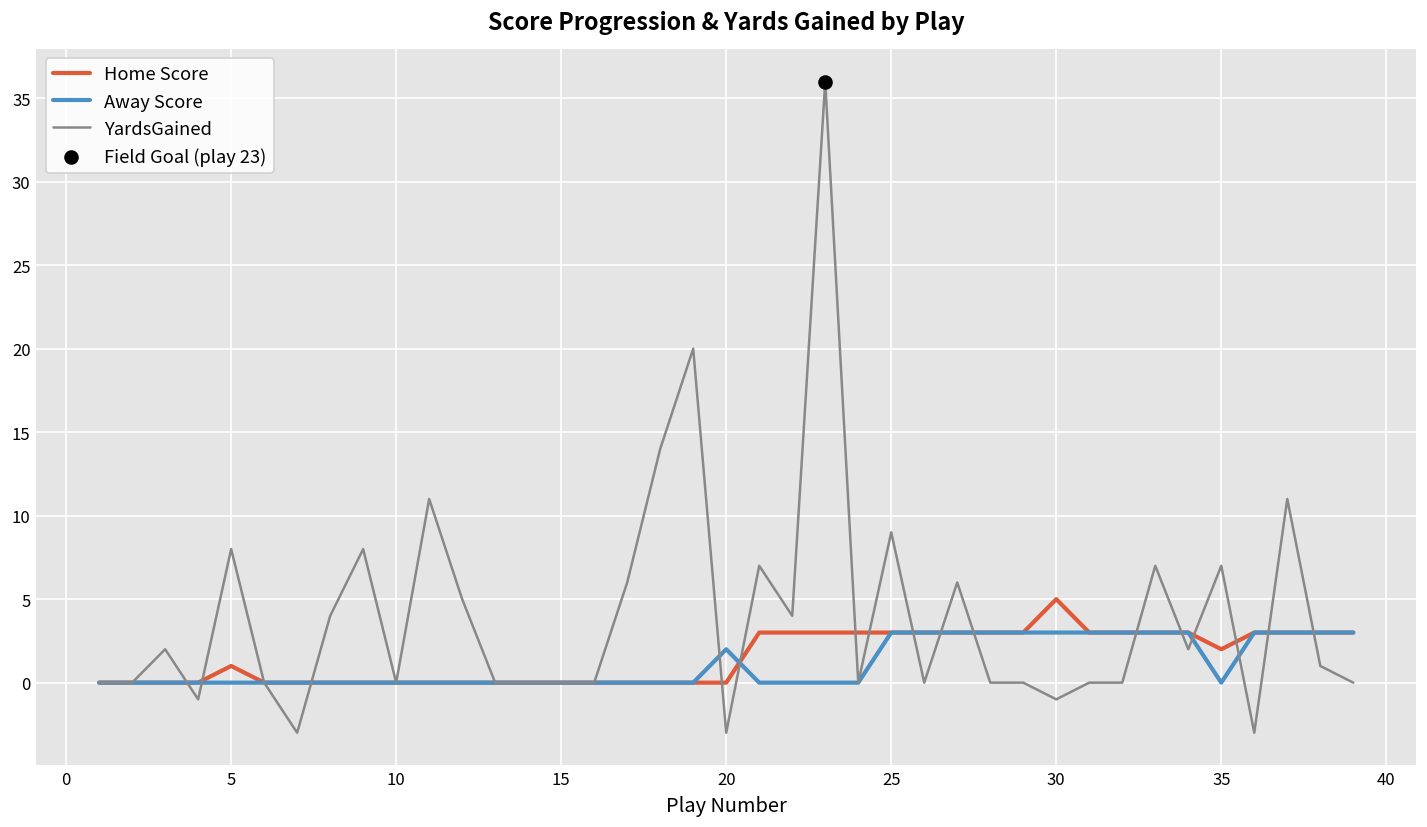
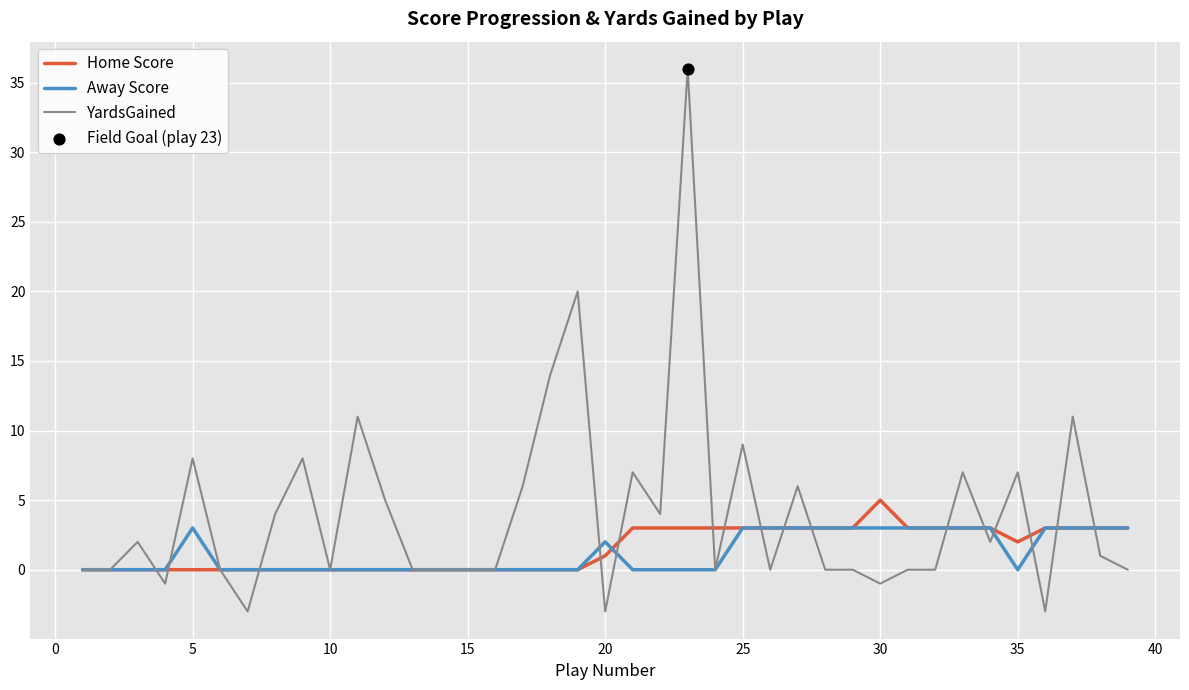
Home Score, 5: 1 -> 0
Away Score, 5: 0 -> 3
Home Score, 20: 0 -> 1
